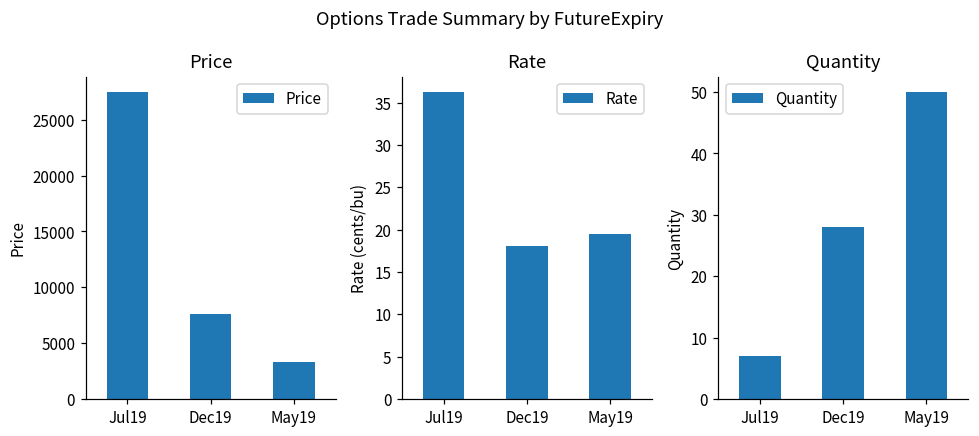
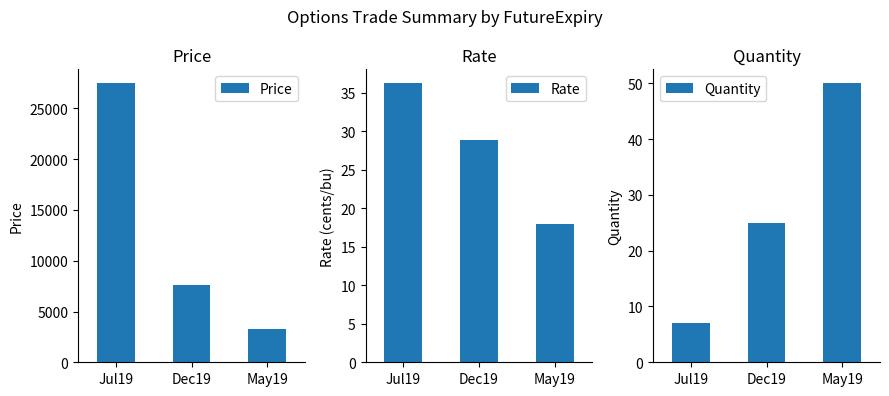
Rate, Dec19: 18 -> 29
Rate, May19: 20 -> 18
Quantity, Dec19: 28 -> 25
